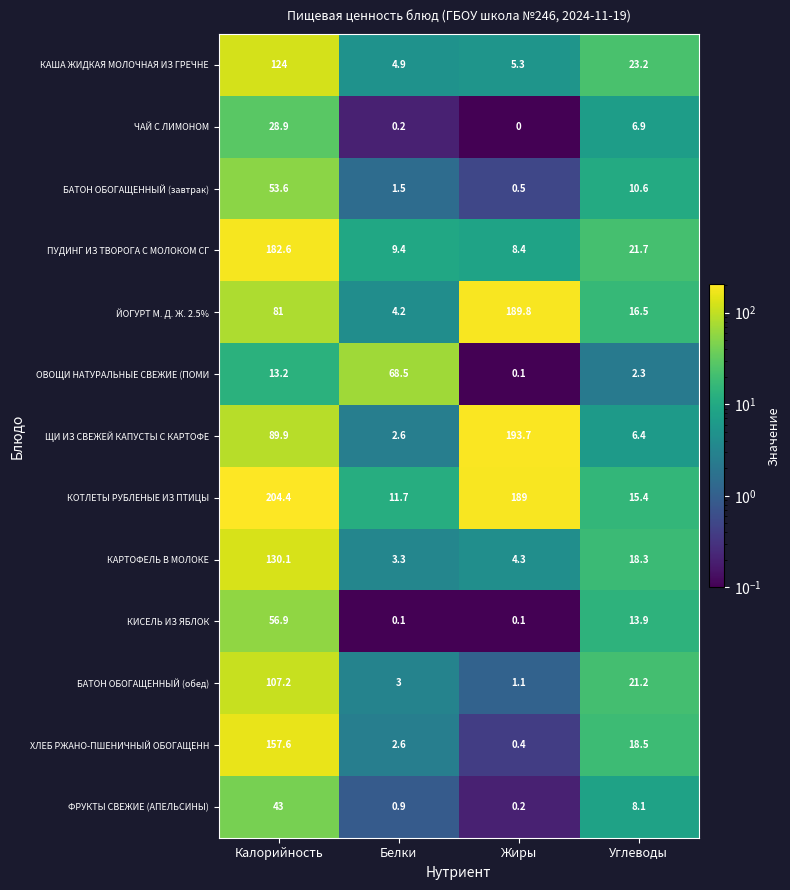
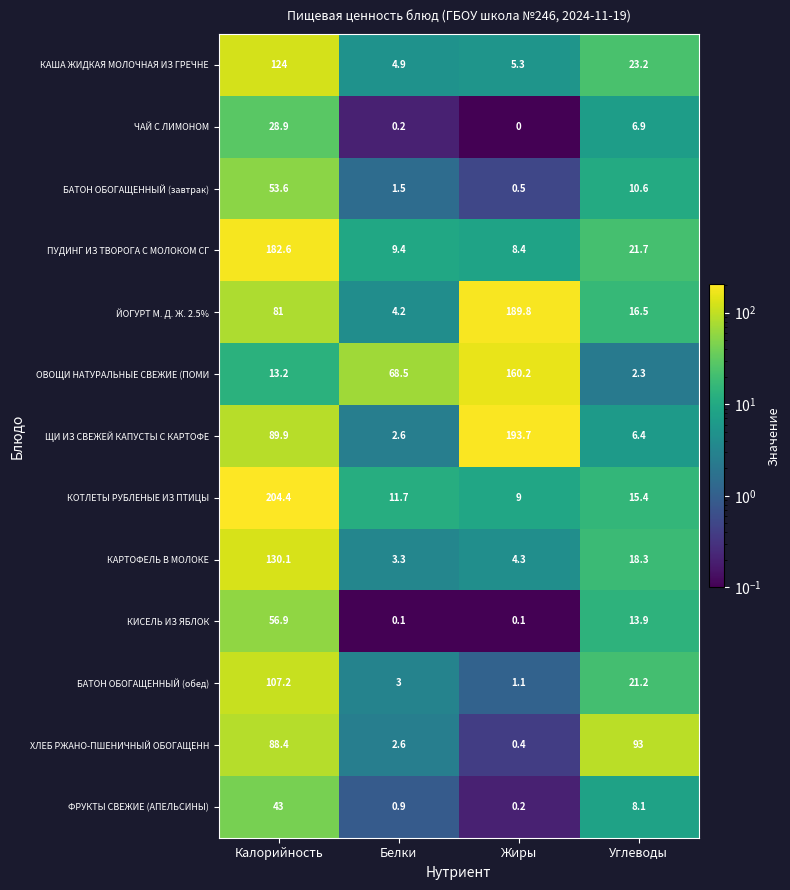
ОВОЩИ НАТУРАЛЬНЫЕ СВЕЖИЕ (ПОМИ, Жиры: 0.1 -> 160.2
КОТЛЕТЫ РУБЛЕНЫЕ ИЗ ПТИЦЫ, Жиры: 189 -> 9
ХЛЕБ РЖАНО-ПШЕНИЧНЫЙ ОБОГАЩЕНН, Калорийность: 157.6 -> 88.4
ХЛЕБ РЖАНО-ПШЕНИЧНЫЙ ОБОГАЩЕНН, Углеводы: 18.5 -> 93
